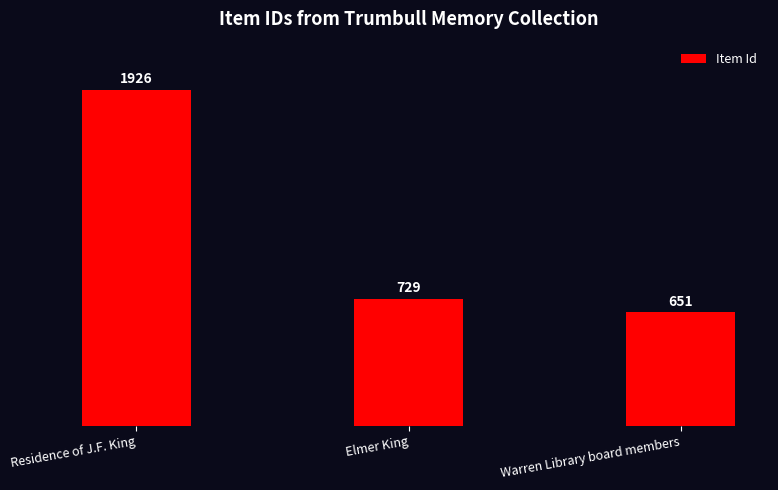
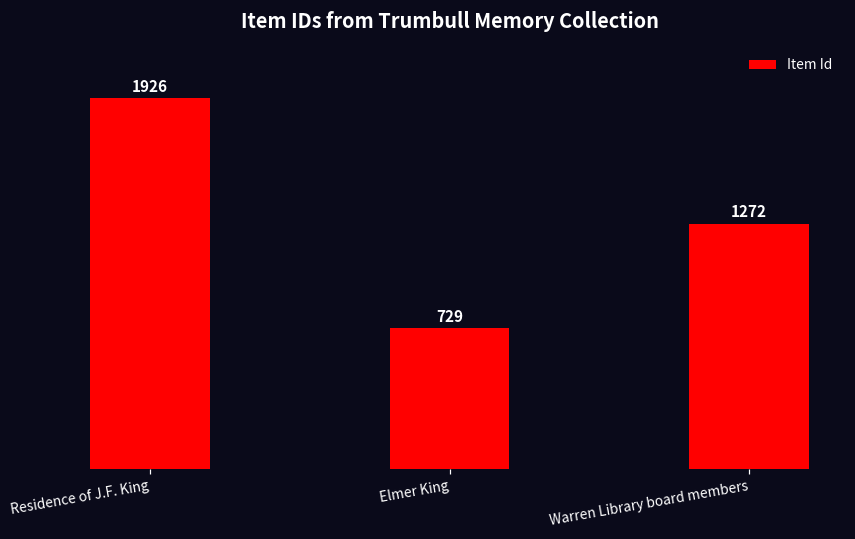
Warren Library board members: 651 -> 1272
